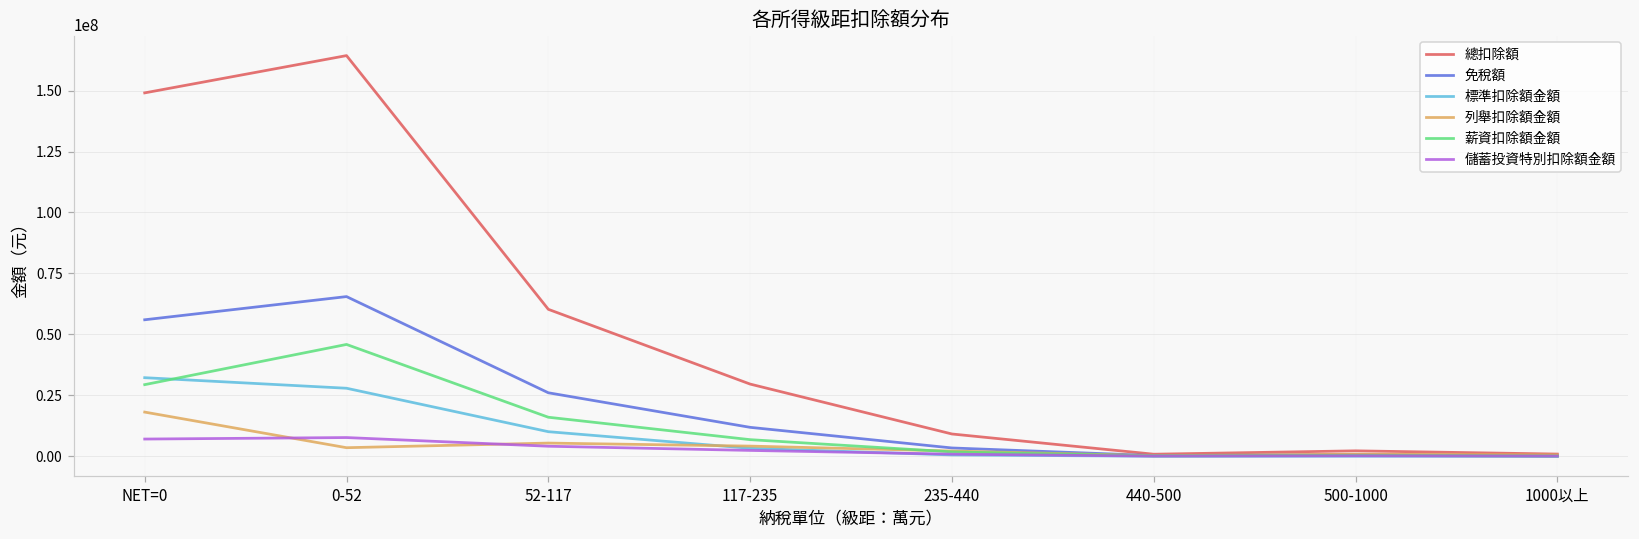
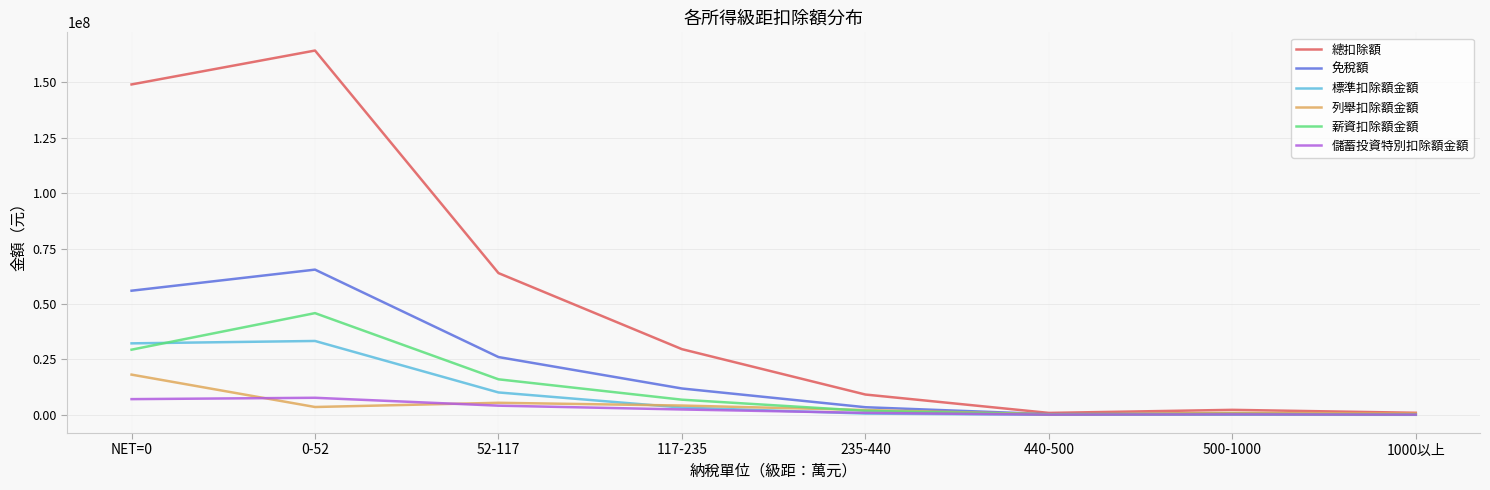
標準扣除額金額, 0-52: 28000000 -> 33000000
總扣除額, 52-117: 60000000 -> 64000000
